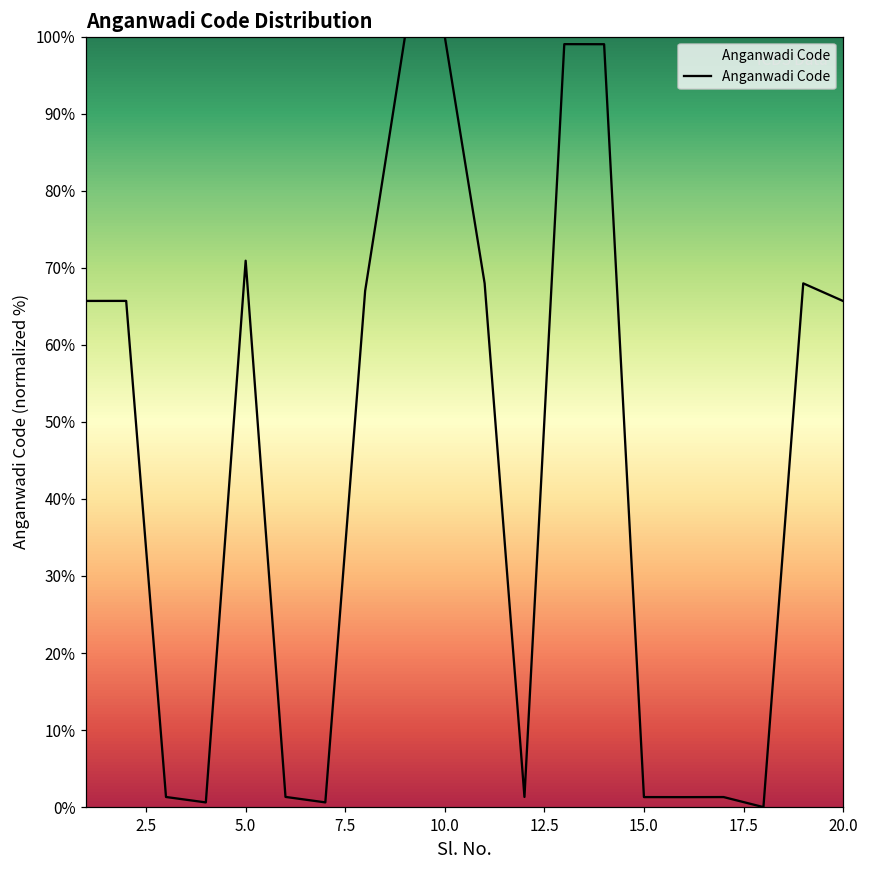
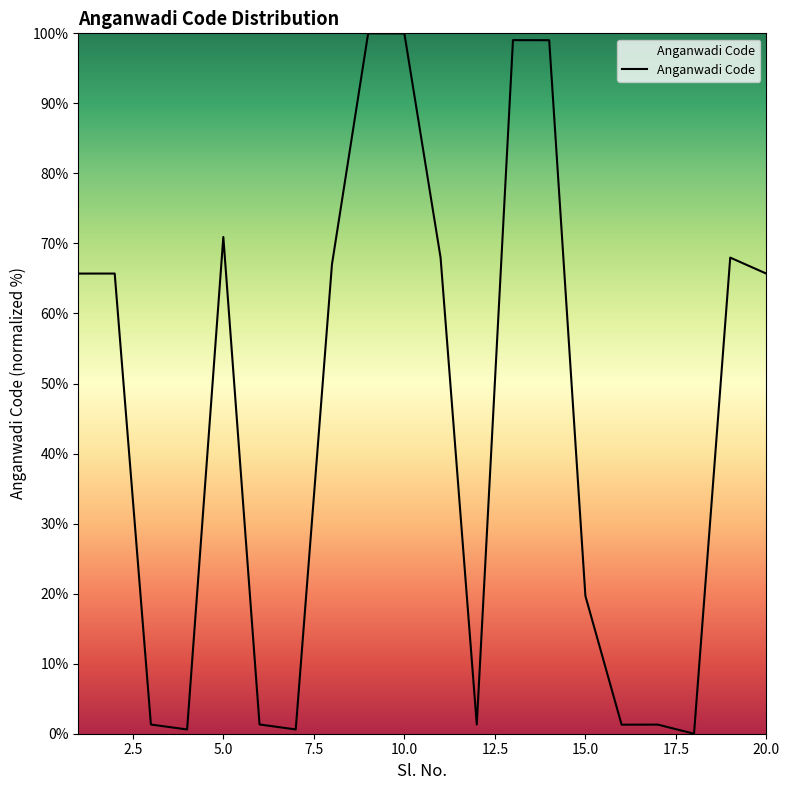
15.0: 1% -> 20%
